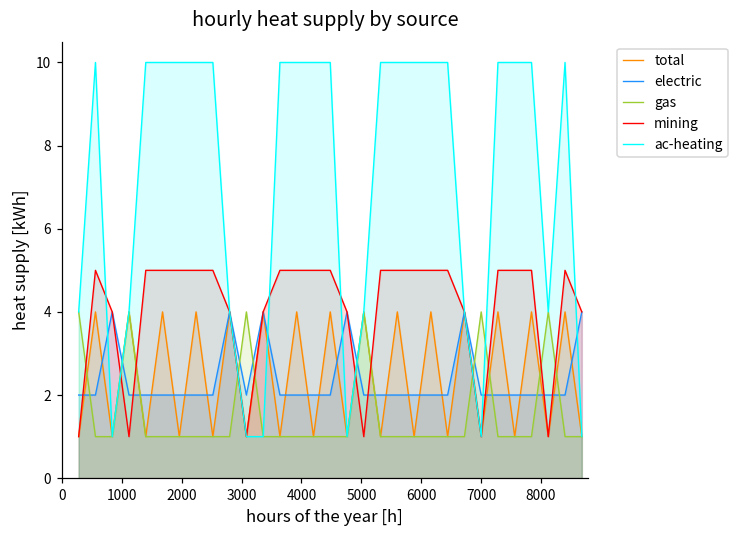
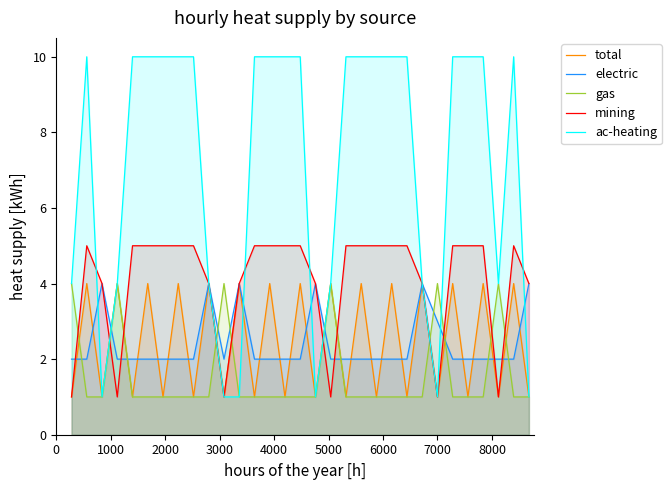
electric, 7000: 2 -> 3
